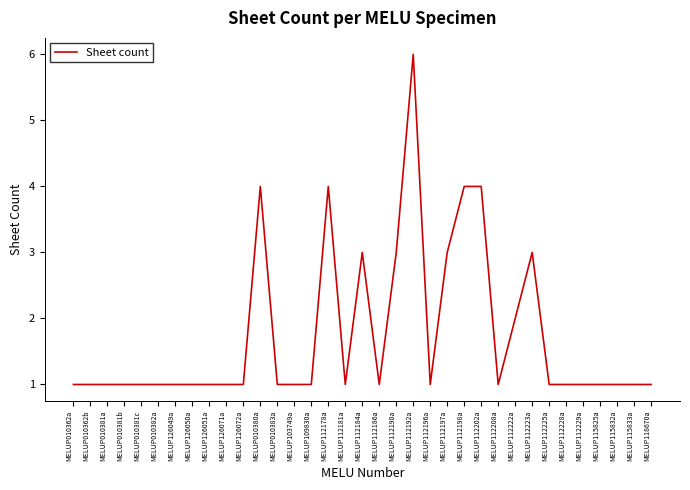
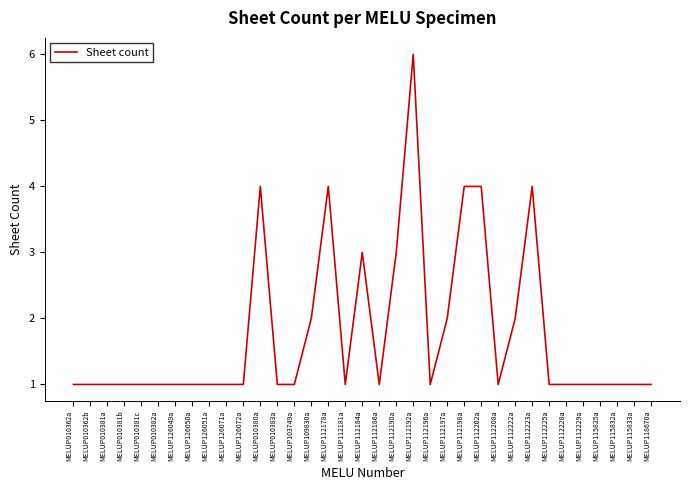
MELUP109830a: 1 -> 2
MELUP112197a: 3 -> 2
MELUP112223a: 3 -> 4
